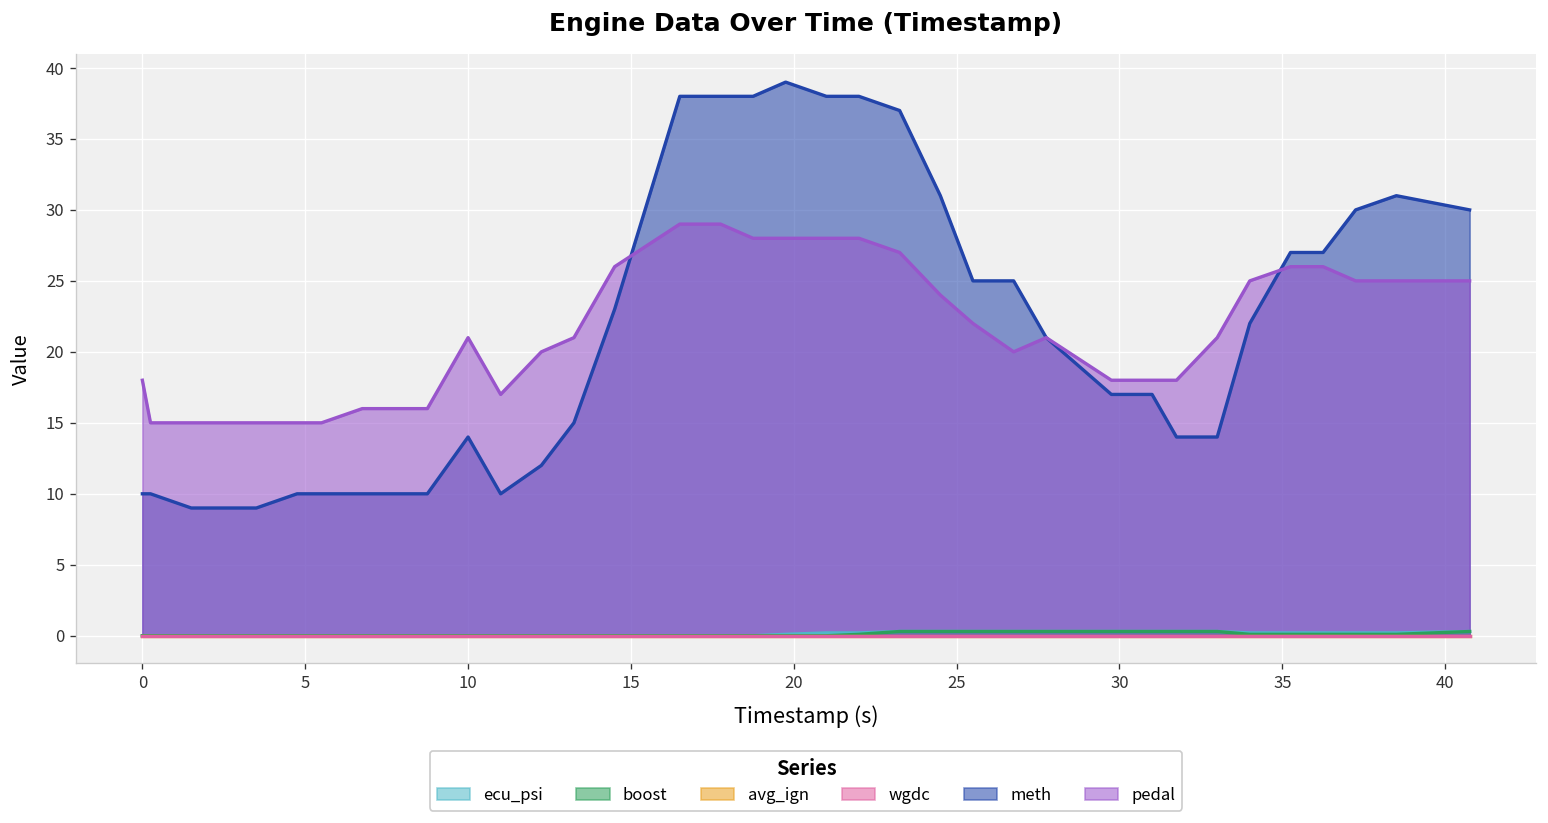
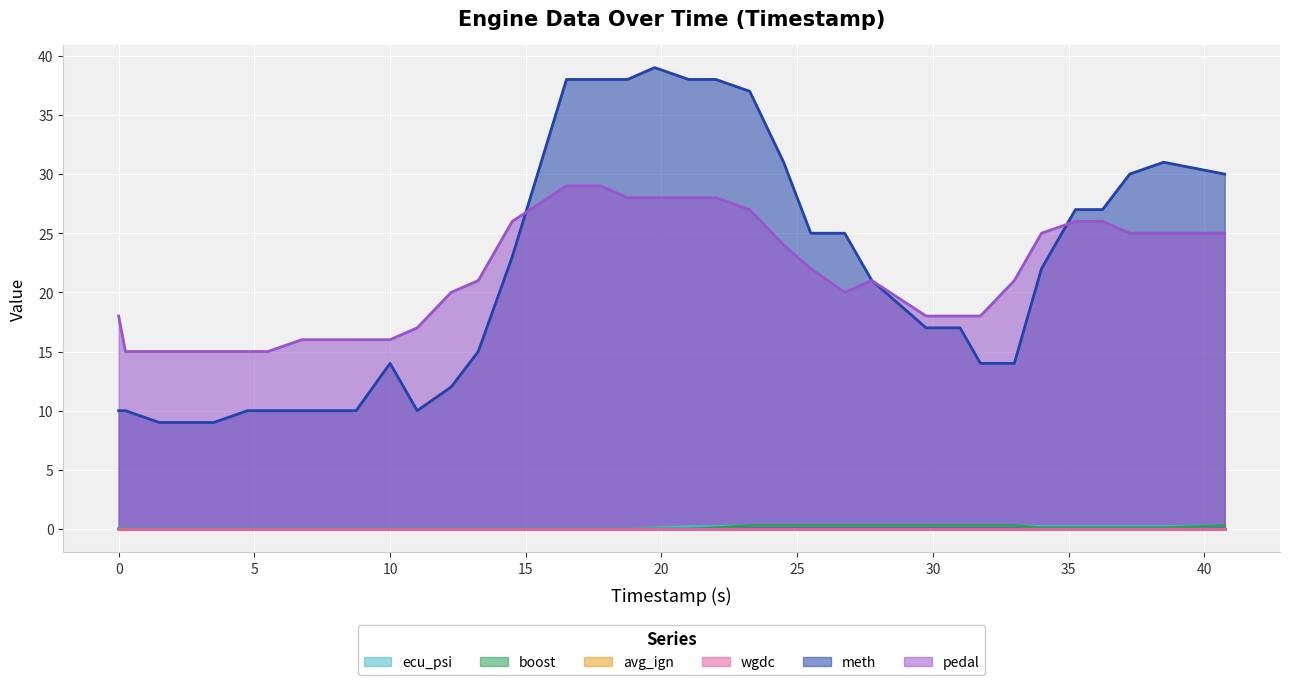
pedal, 10: 21 -> 16
